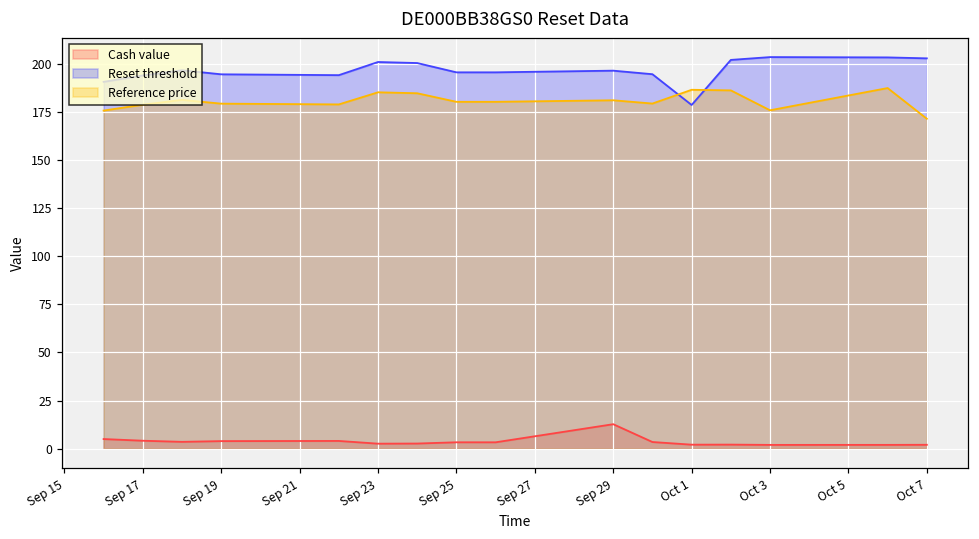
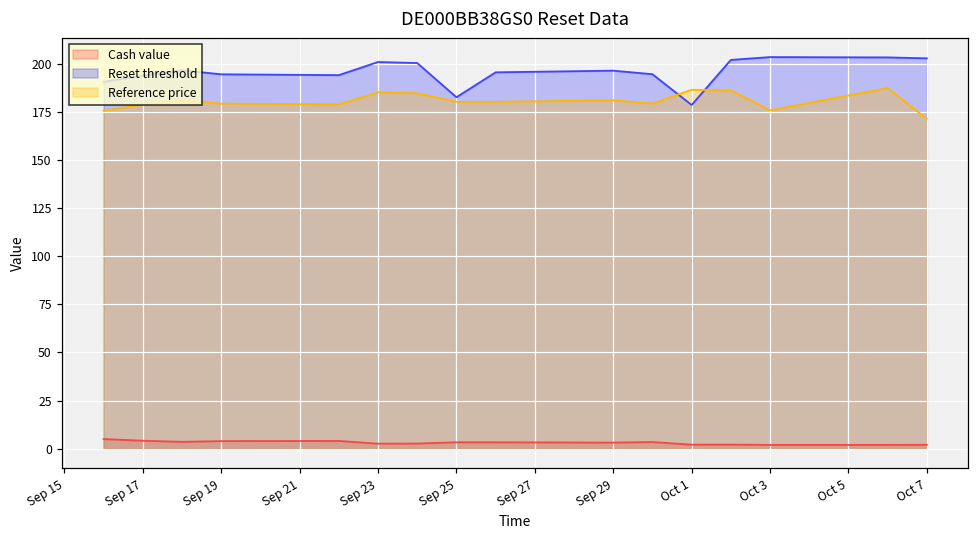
Reset threshold, Sep 25: 196 -> 183
Cash value, Sep 29: 13 -> 3
